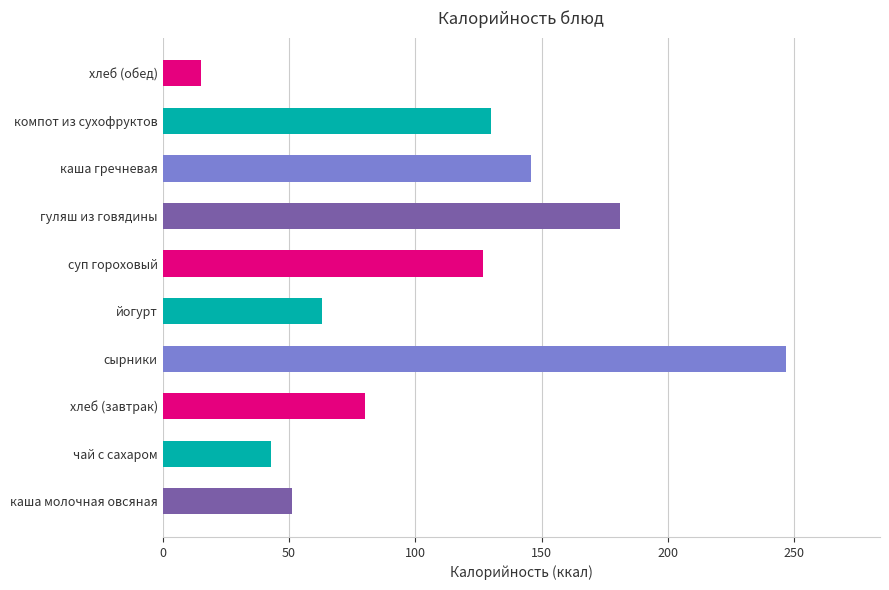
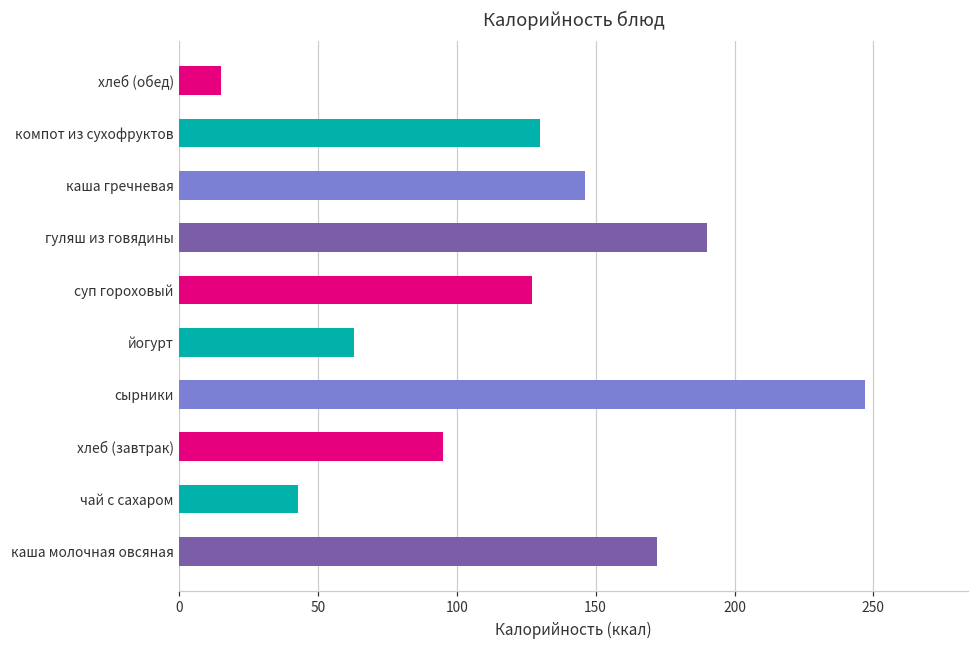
гуляш из говядины: 181 -> 190
хлеб (завтрак): 80 -> 95
каша молочная овсяная: 51 -> 172
